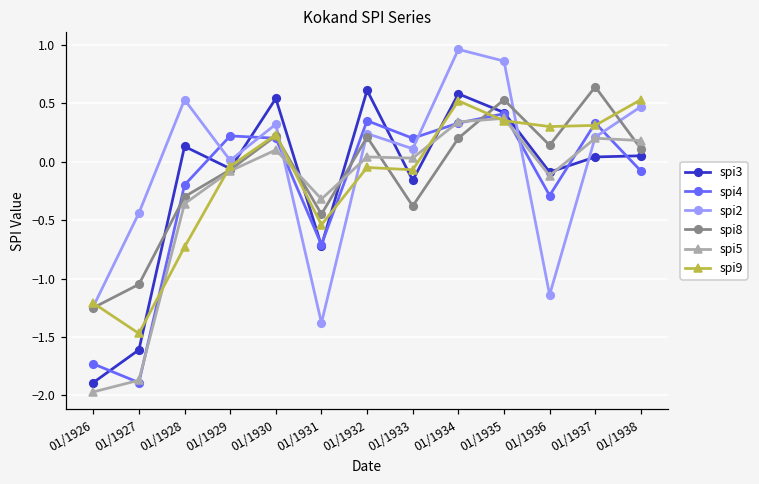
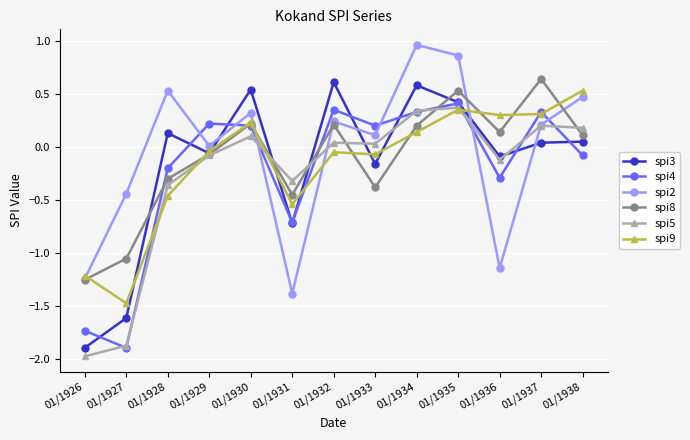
spi9, 01/1928: -0.73 -> -0.46
spi9, 01/1934: 0.52 -> 0.14
